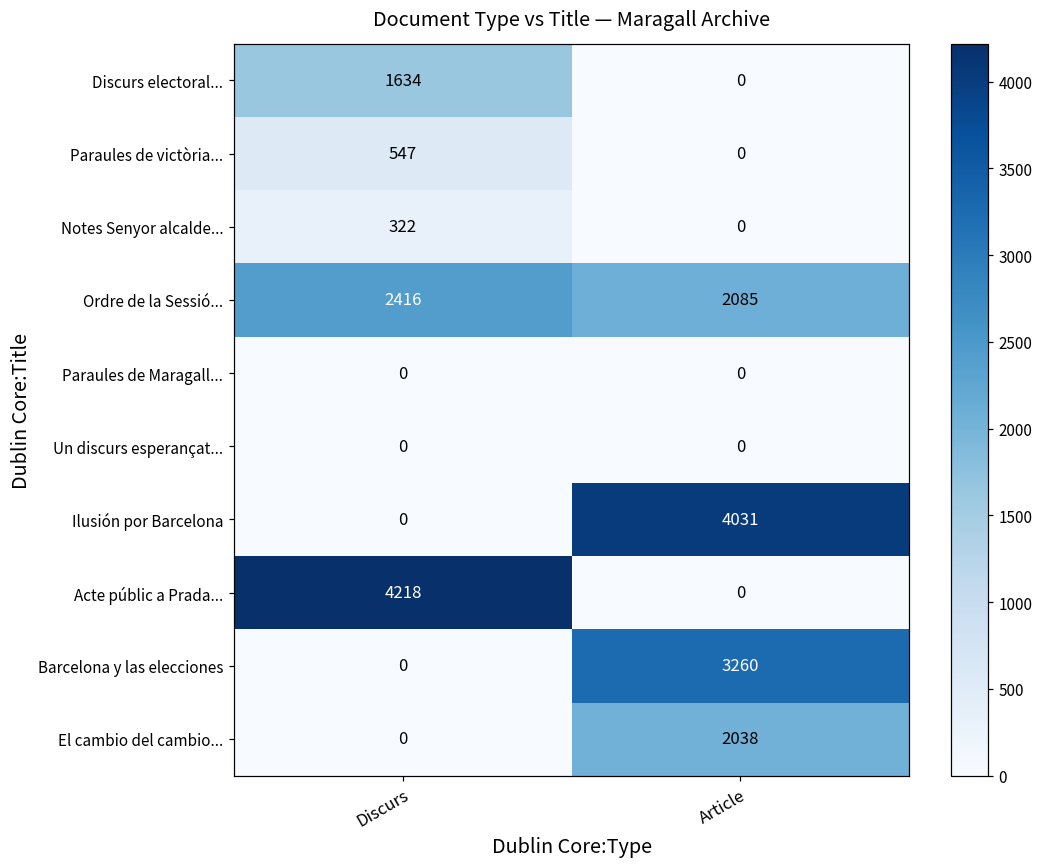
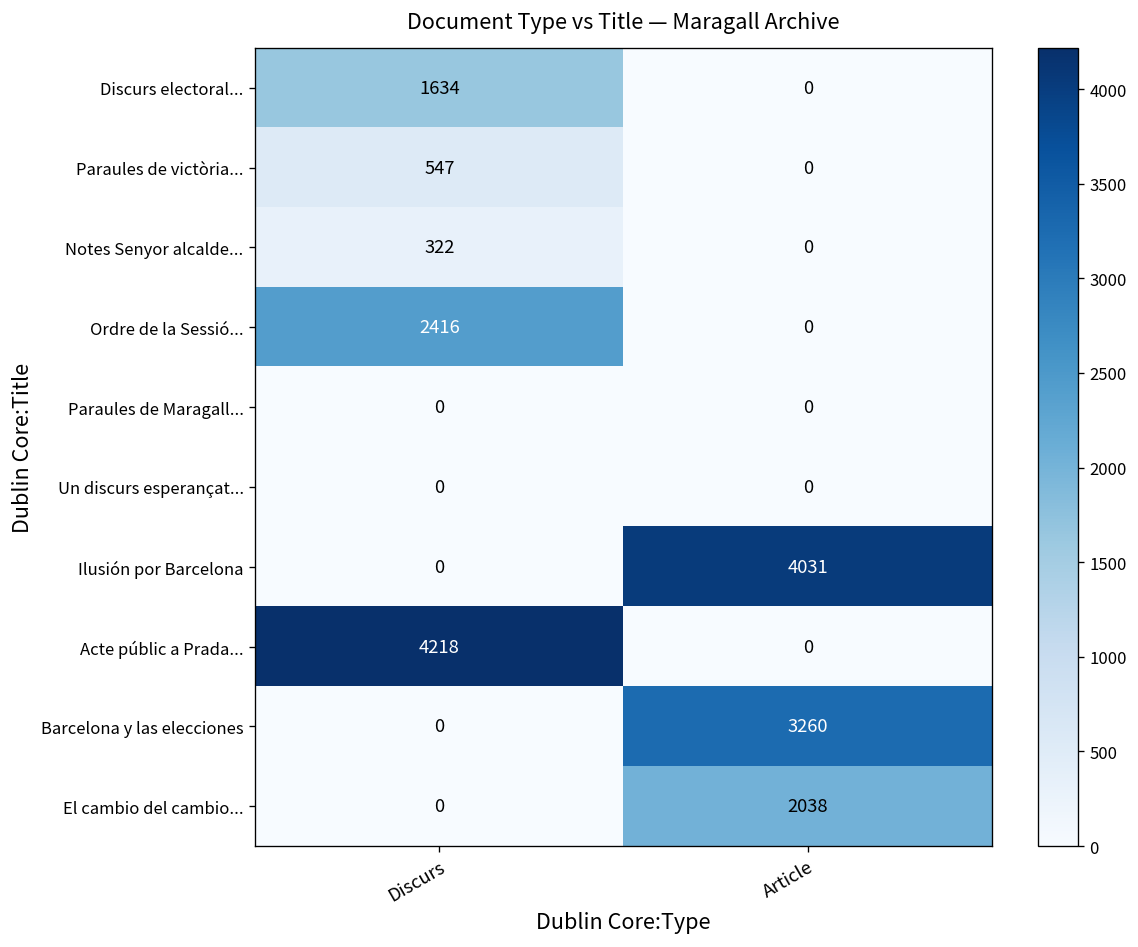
Ordre de la Sessió..., Article: 2085 -> 0
